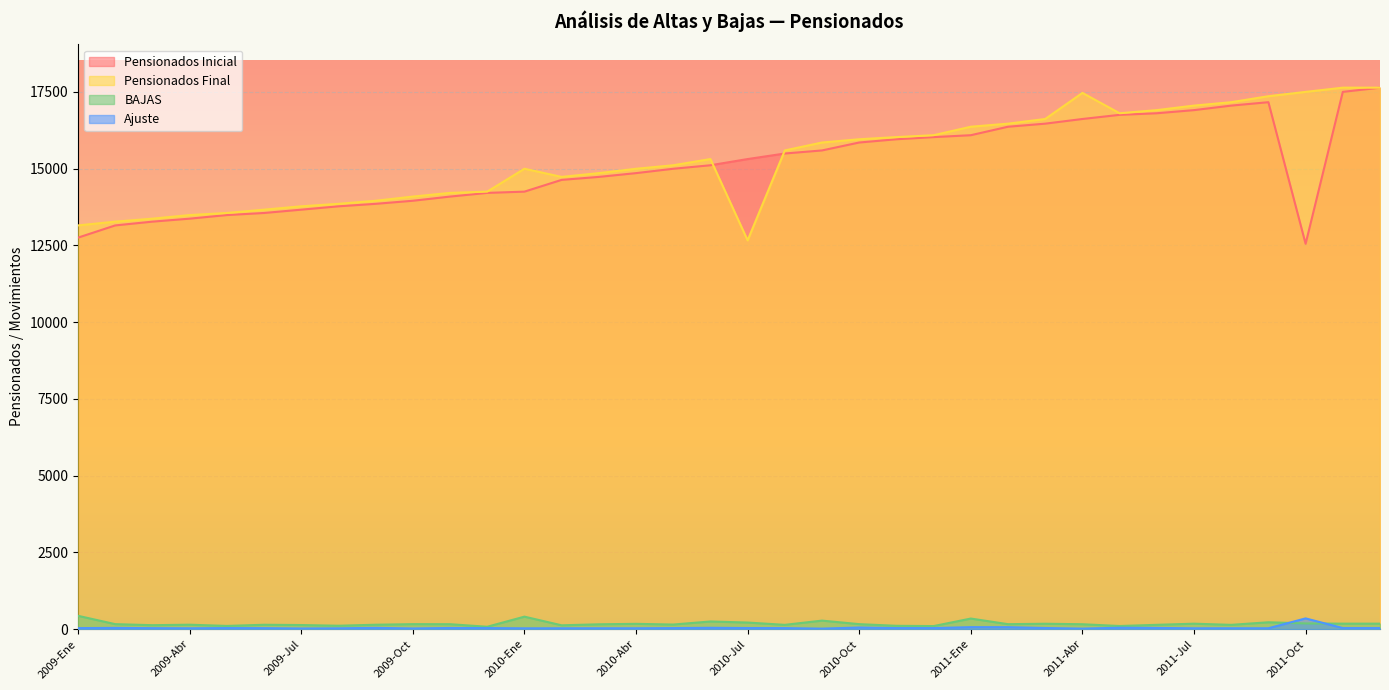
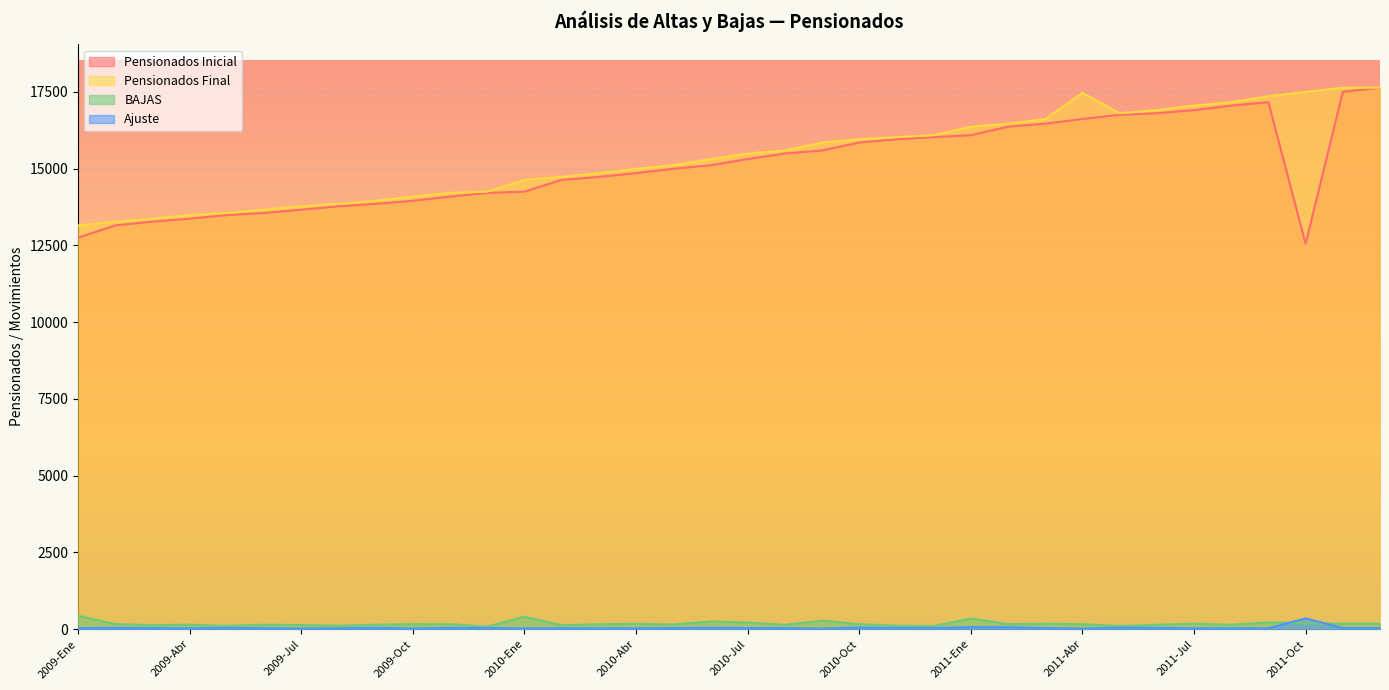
Pensionados Final, 2010-Ene: 15000 -> 14600
Pensionados Final, 2010-Jul: 12700 -> 15500
